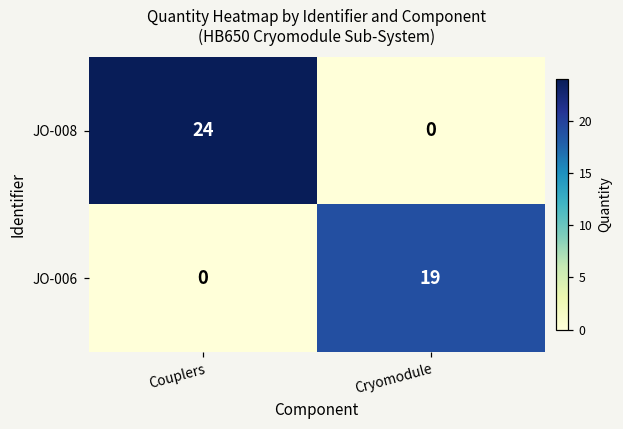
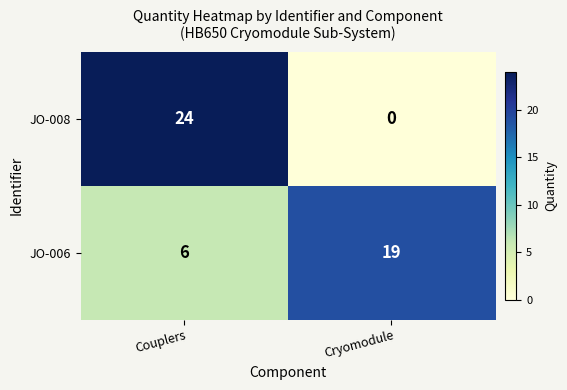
JO-006, Couplers: 0 -> 6
